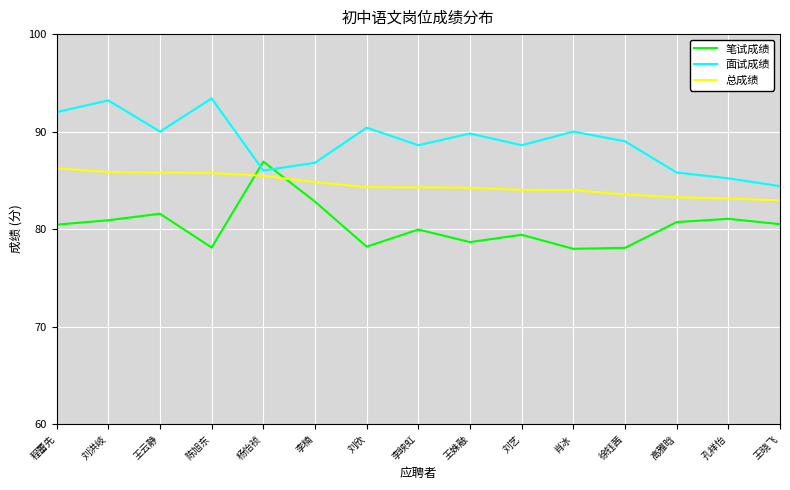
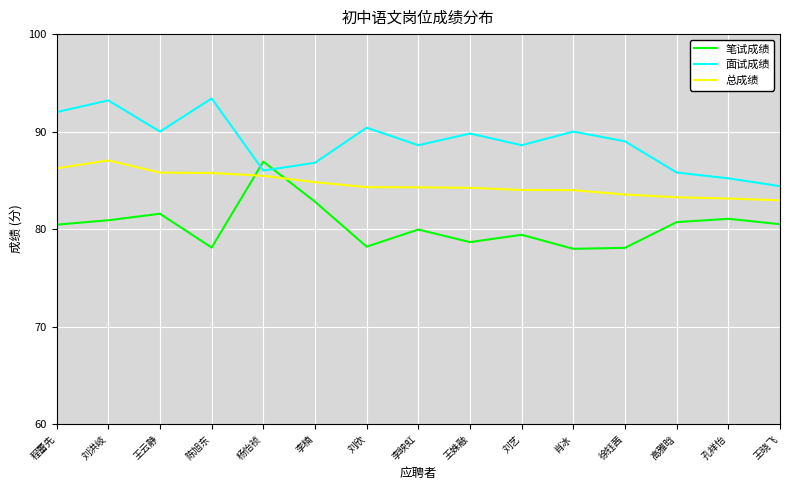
总成绩, 刘洪岐: 86 -> 87
